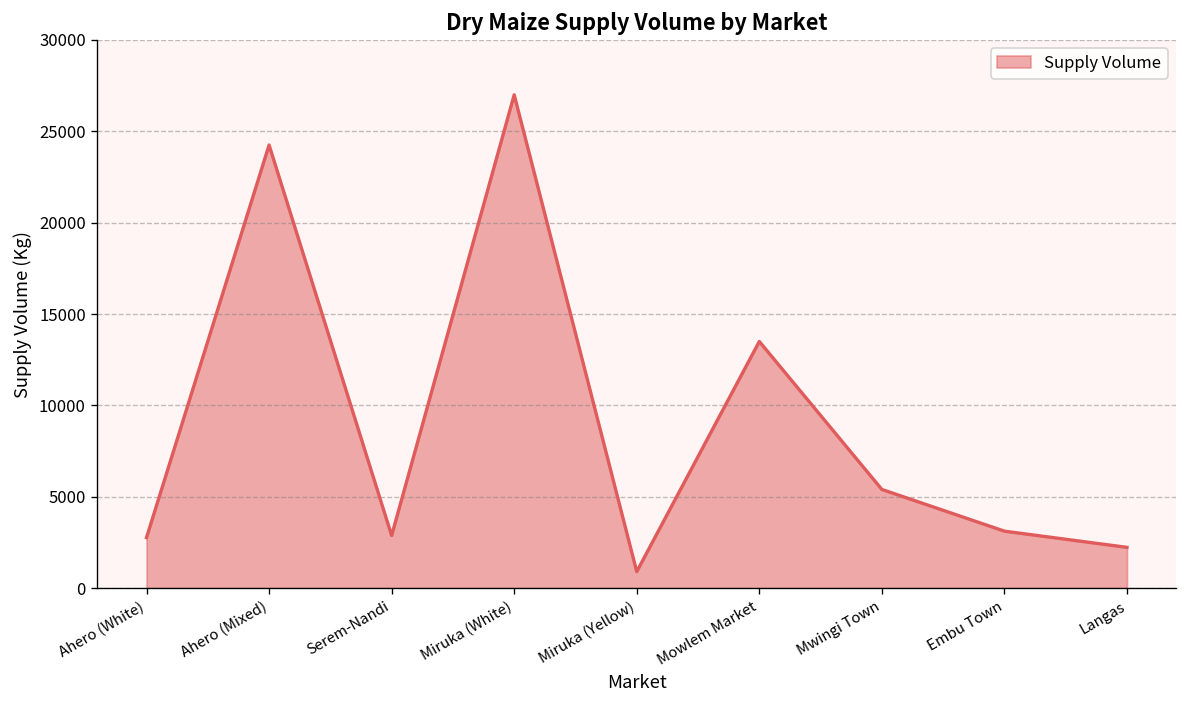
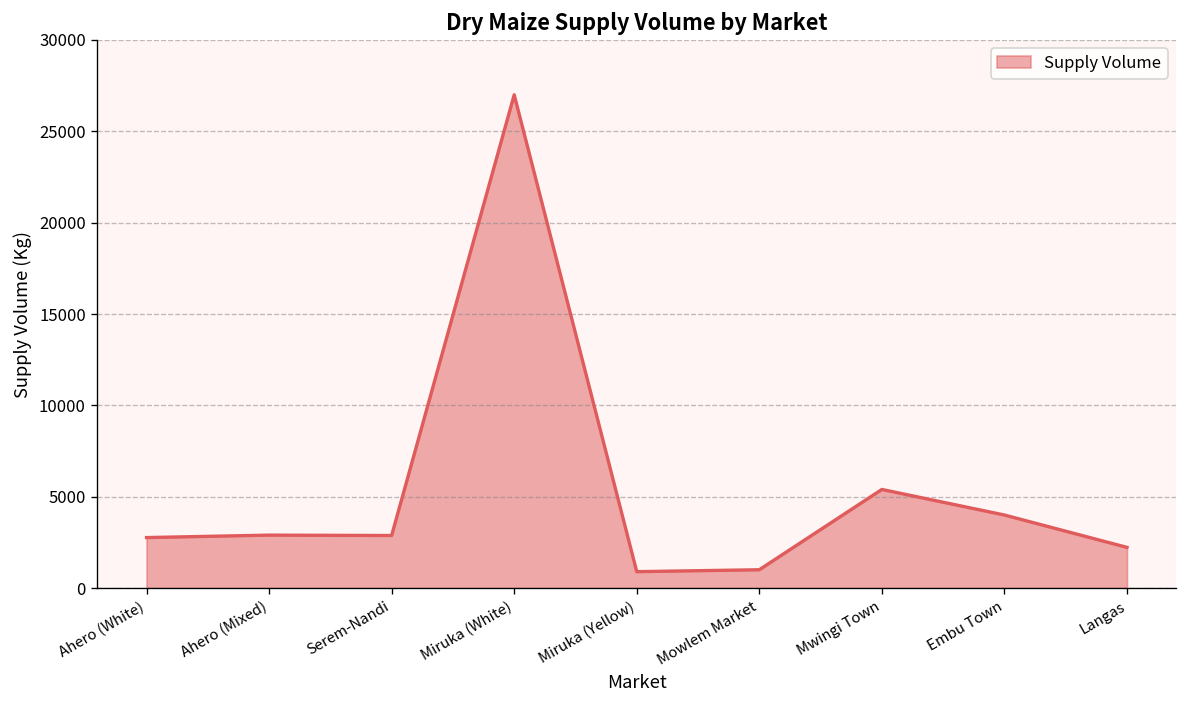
Ahero (Mixed): 24300 -> 2900
Mowlem Market: 13500 -> 1000
Embu Town: 3100 -> 4000
